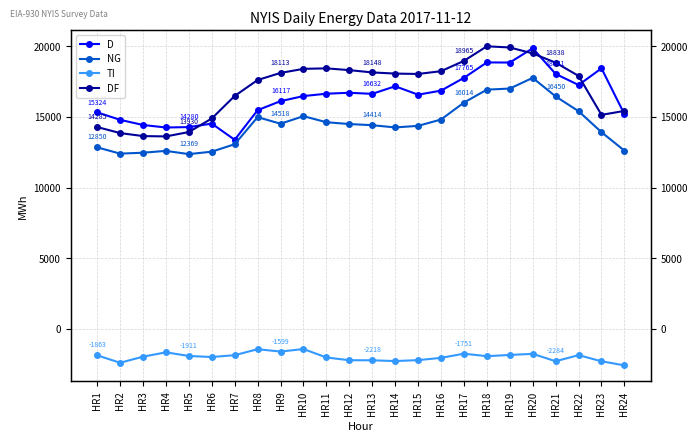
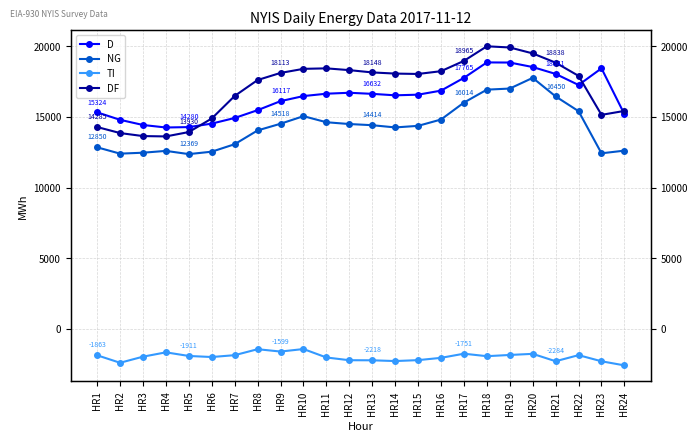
D, HR7: 13400 -> 14900
NG, HR8: 15000 -> 14000
D, HR14: 17200 -> 16500
D, HR20: 19900 -> 18500
NG, HR23: 13900 -> 12400
